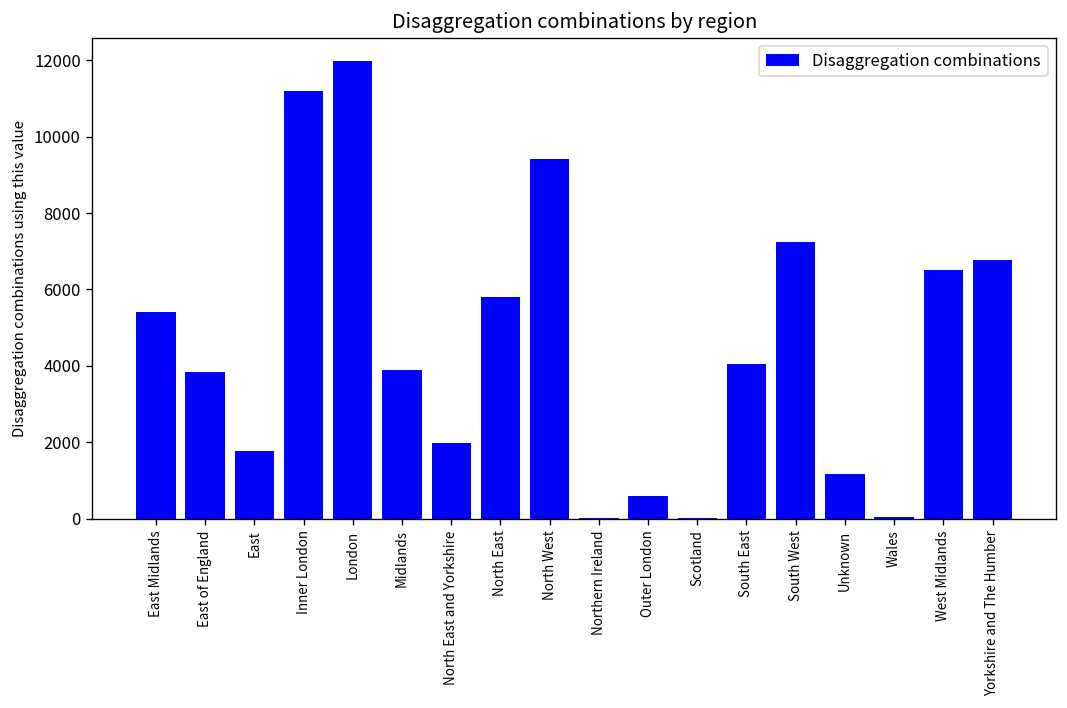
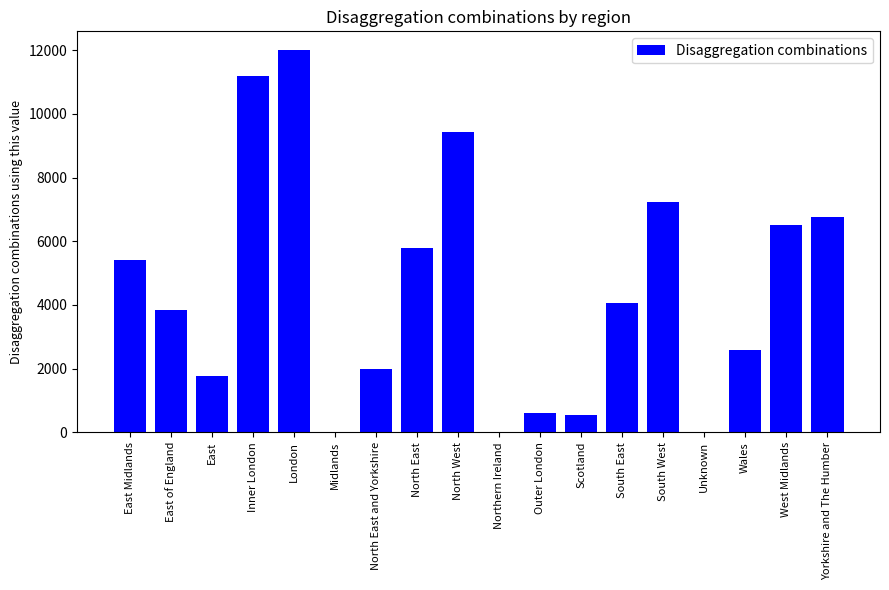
Midlands: 3900 -> 0
Scotland: 0 -> 500
Unknown: 1200 -> 0
Wales: 0 -> 2600
